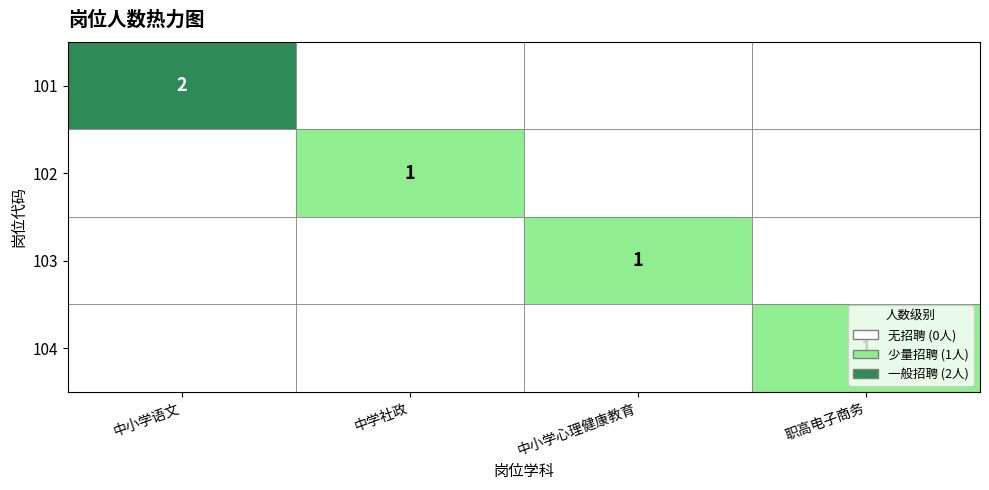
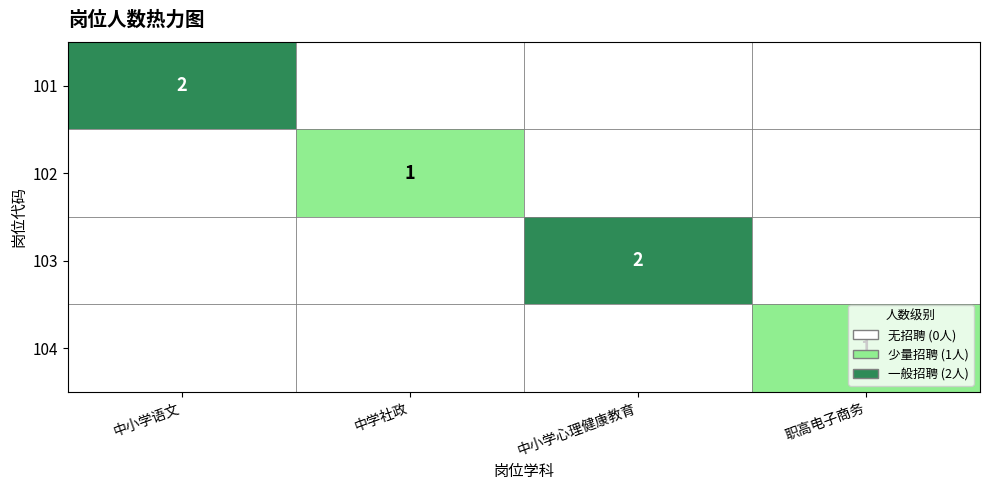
103, 中小学心理健康教育: 1 -> 2
